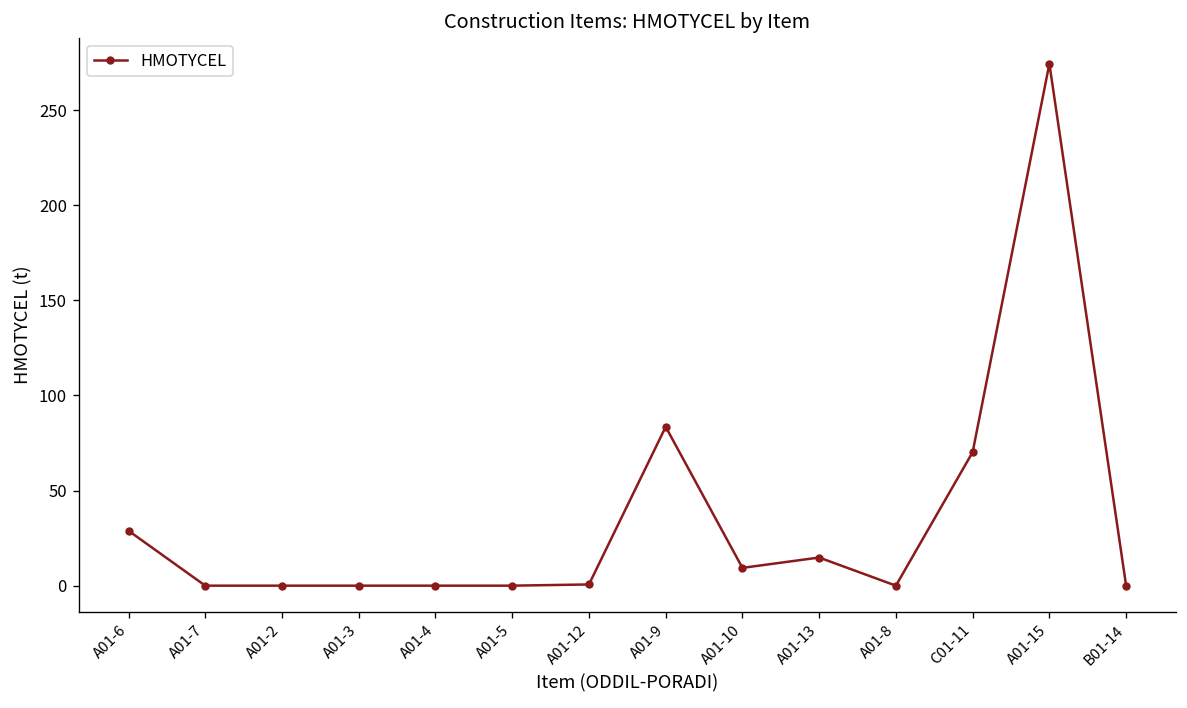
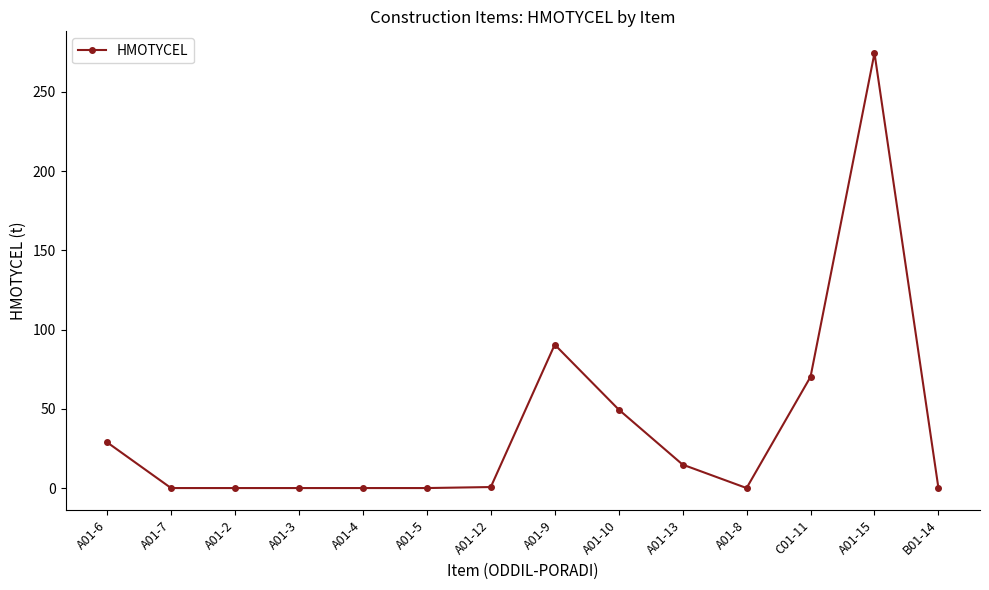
A01-9: 84 -> 90
A01-10: 9 -> 50
